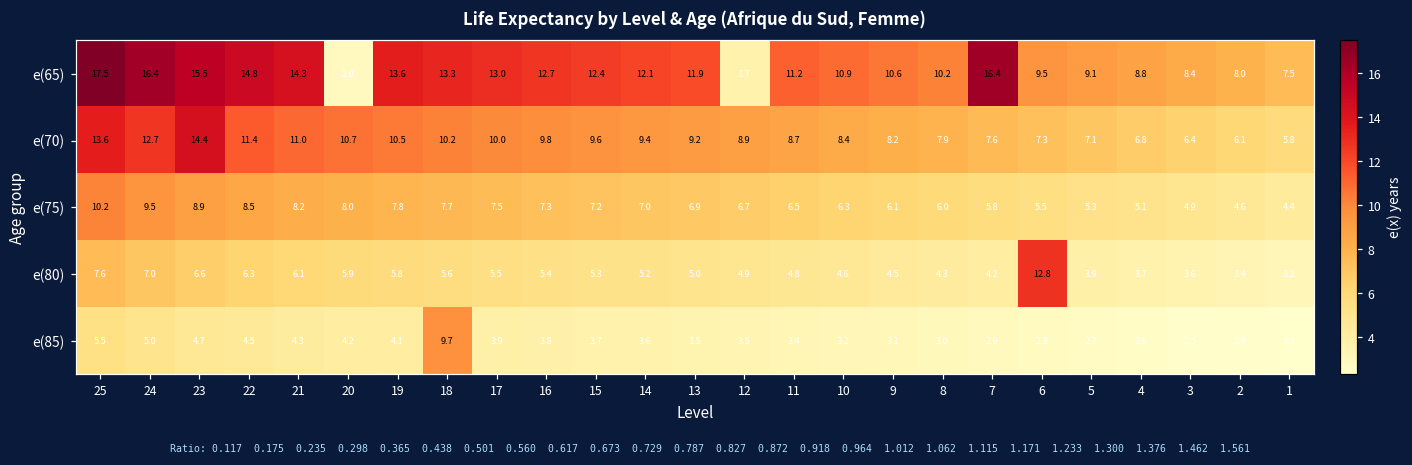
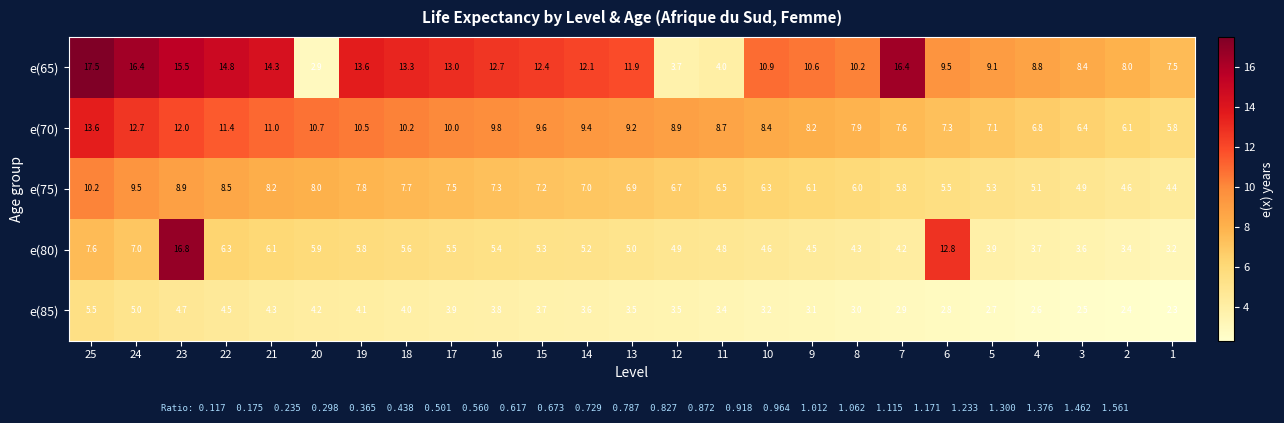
e(65), 11: 11.2 -> 4.0
e(70), 23: 14.4 -> 12.0
e(80), 23: 6.6 -> 16.8
e(85), 18: 9.7 -> 4.0
